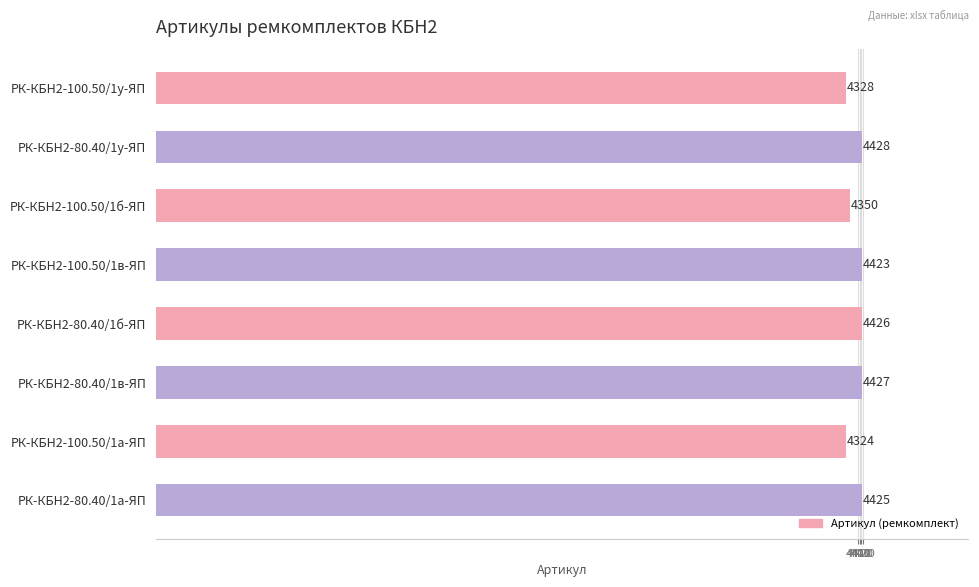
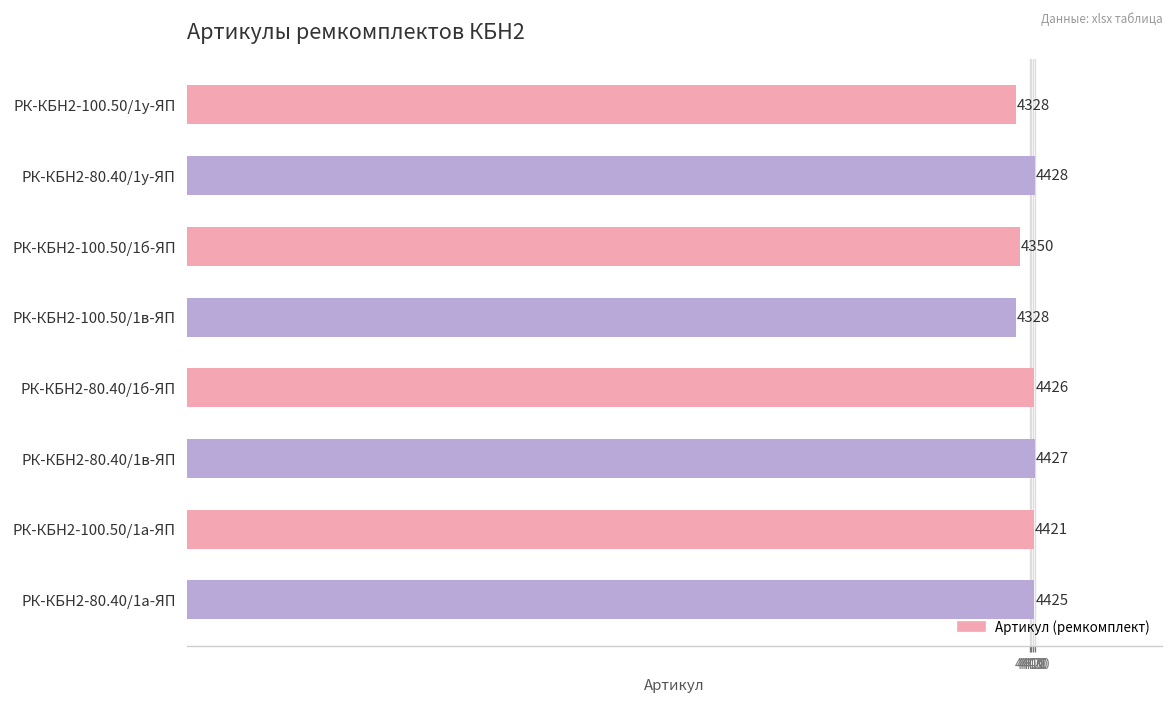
РК-КБН2-100.50/1в-ЯП: 4423 -> 4328
РК-КБН2-100.50/1а-ЯП: 4324 -> 4421
